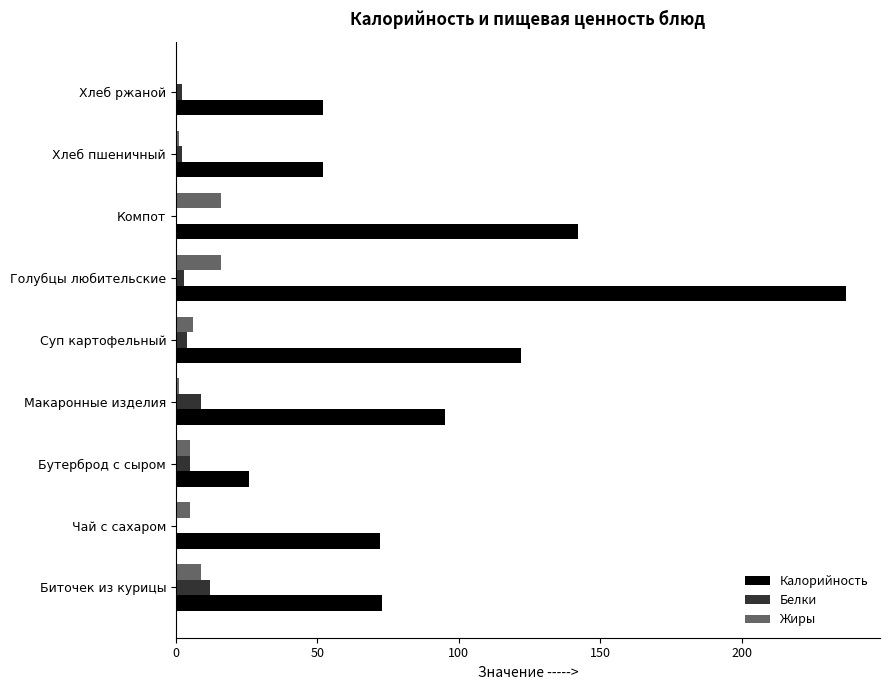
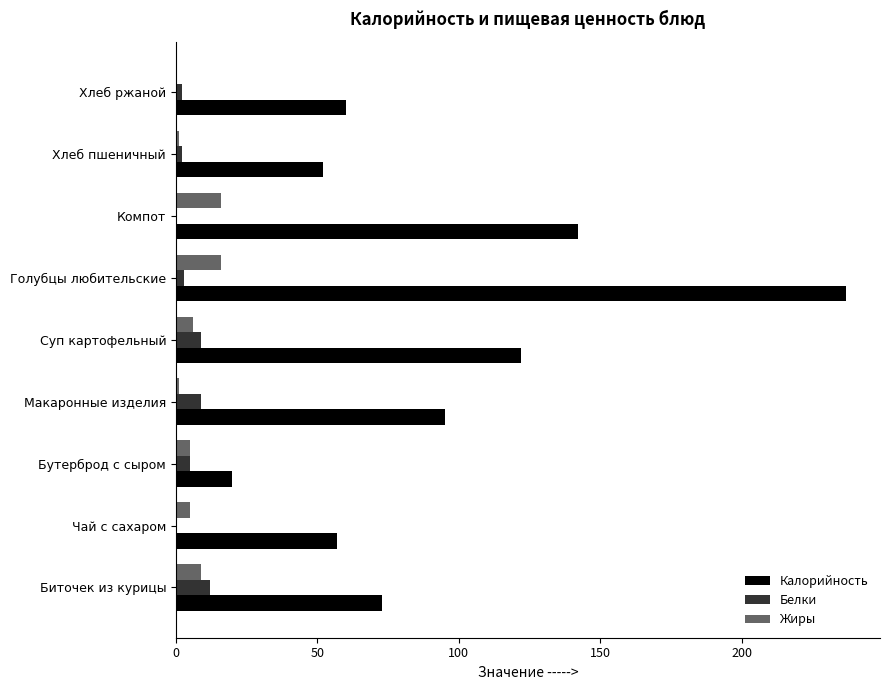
Калорийность, Хлеб ржаной: 52 -> 60
Белки, Суп картофельный: 4 -> 9
Калорийность, Бутерброд с сыром: 26 -> 20
Калорийность, Чай с сахаром: 72 -> 57
